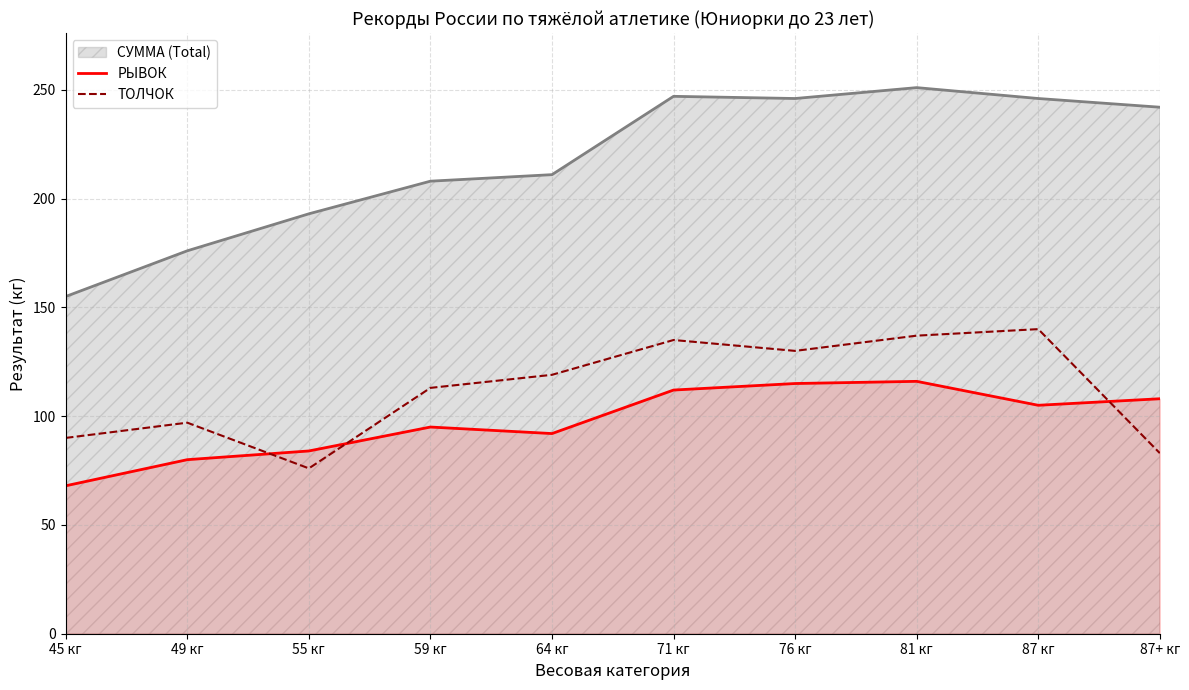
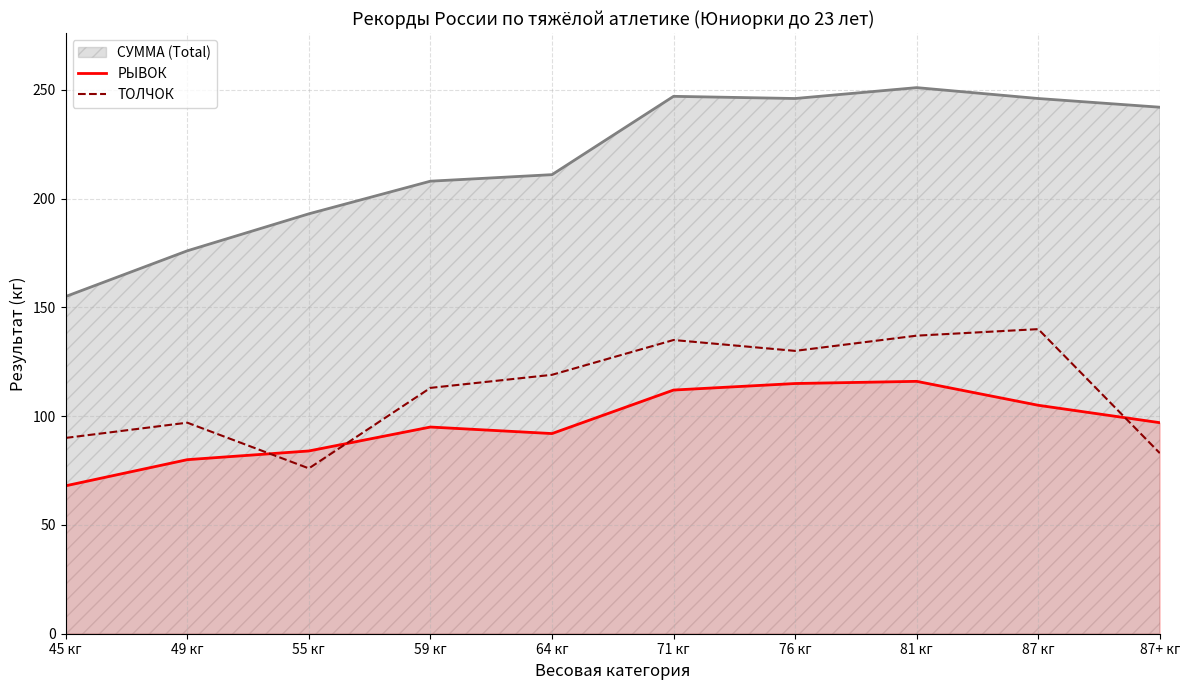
РЫВОК, 87+ кг: 108 -> 97
